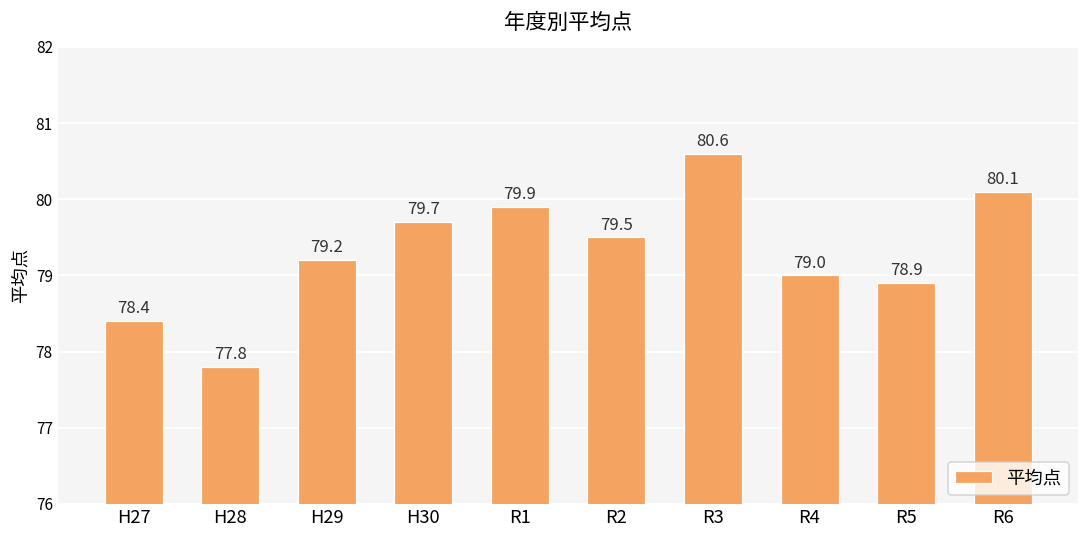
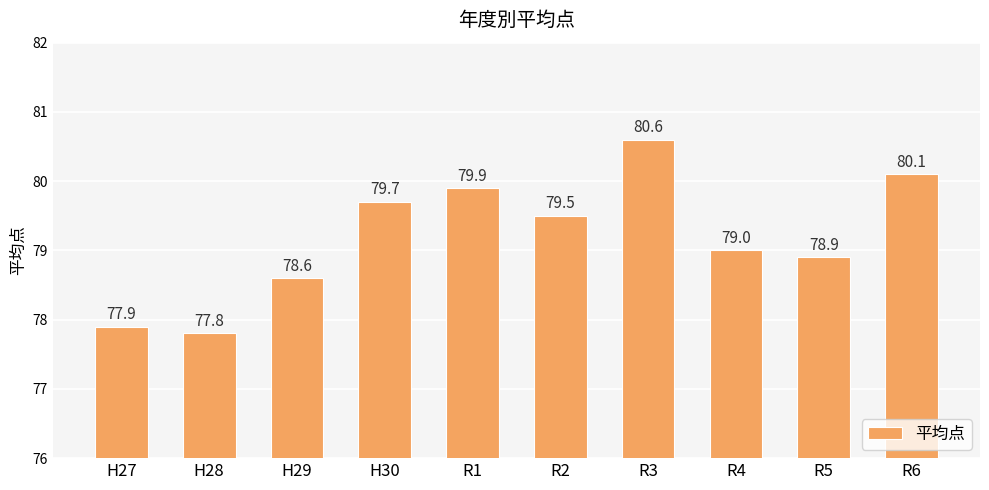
H27: 78.4 -> 77.9
H29: 79.2 -> 78.6
